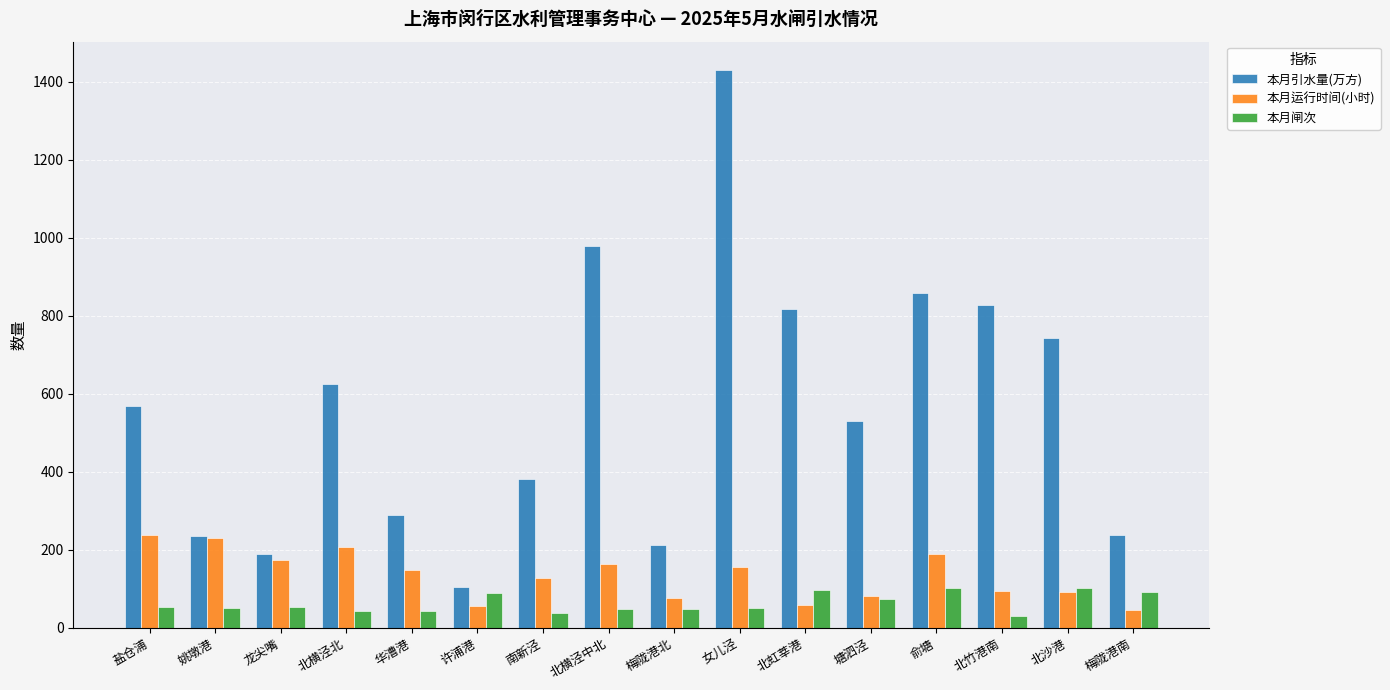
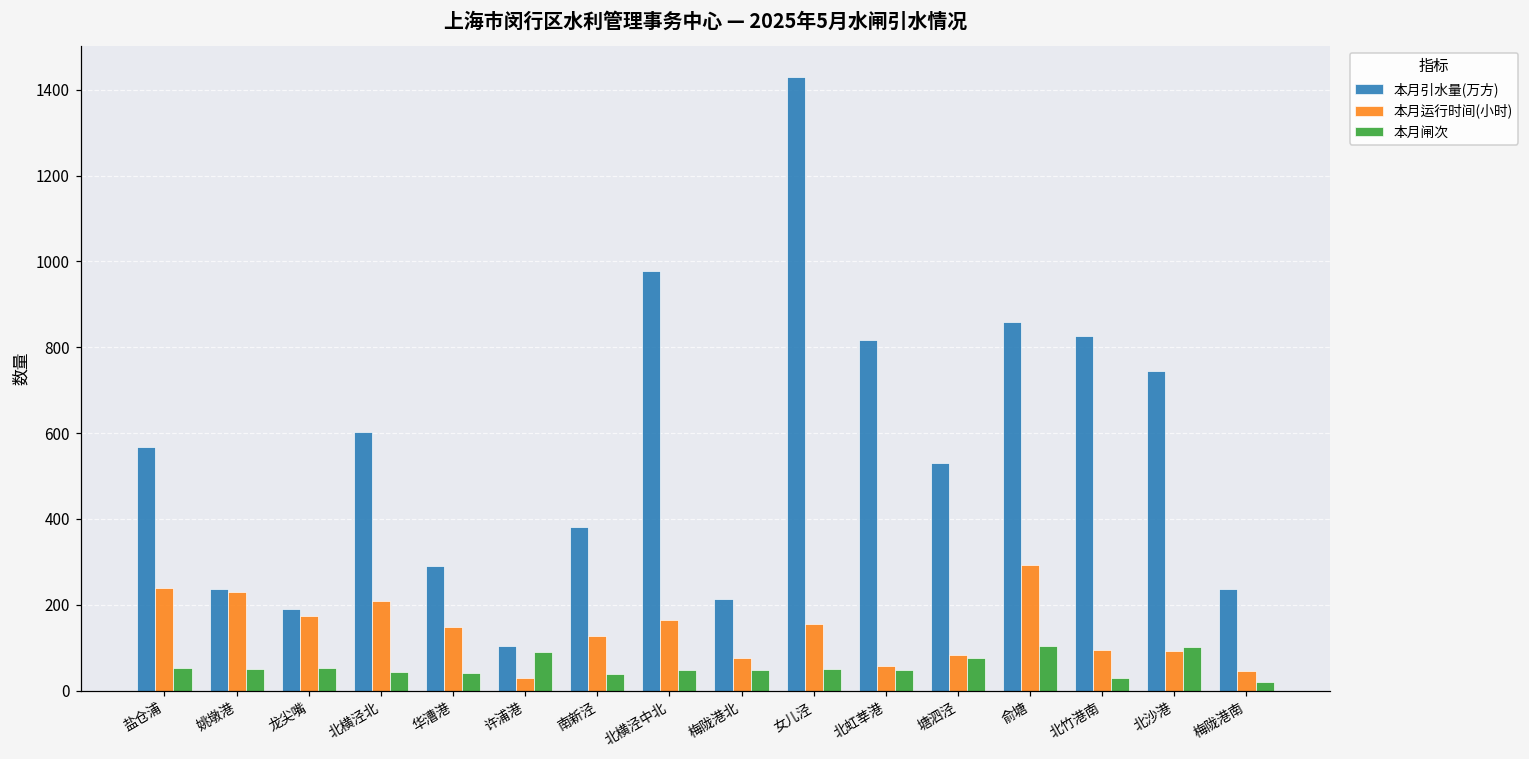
本月引水量(万方), 北横泾北: 630 -> 600
本月运行时间(小时), 许浦港: 60 -> 30
本月闸次, 北虹莘港: 100 -> 50
本月运行时间(小时), 俞塘: 190 -> 290
本月闸次, 梅陇港南: 90 -> 20
